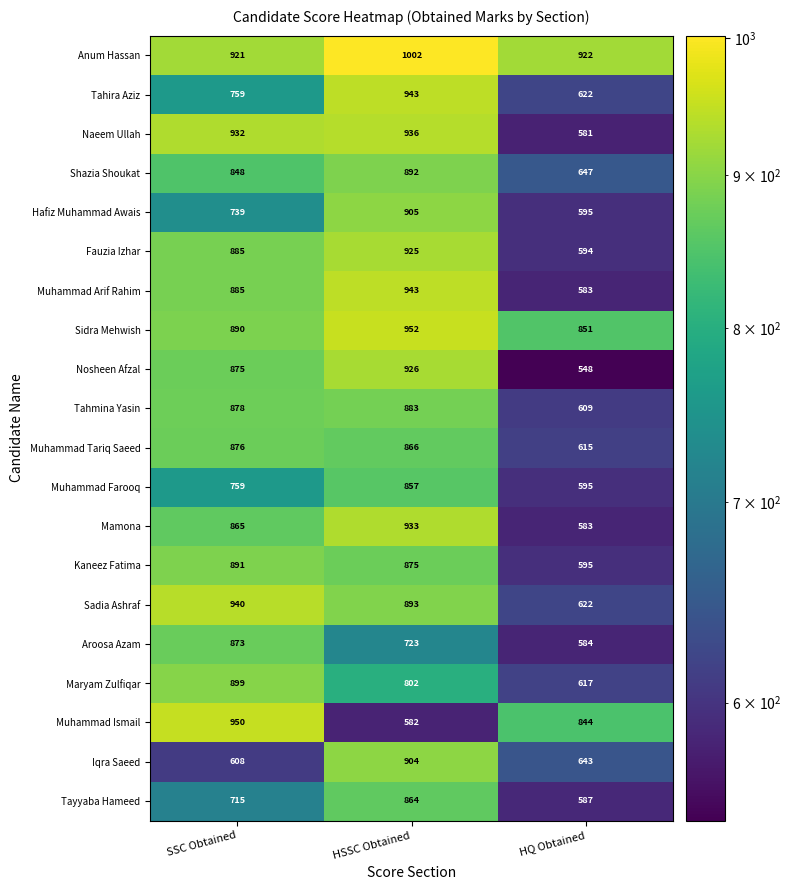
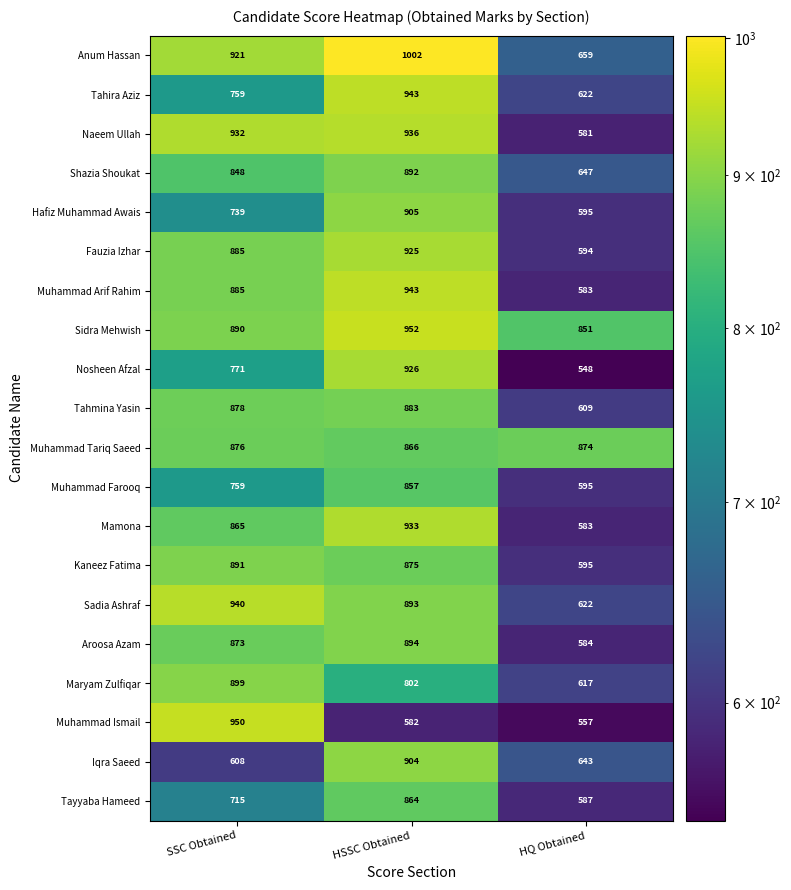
Anum Hassan, HQ Obtained: 922 -> 659
Nosheen Afzal, SSC Obtained: 875 -> 771
Muhammad Tariq Saeed, HQ Obtained: 615 -> 874
Aroosa Azam, HSSC Obtained: 723 -> 894
Muhammad Ismail, HQ Obtained: 844 -> 557
